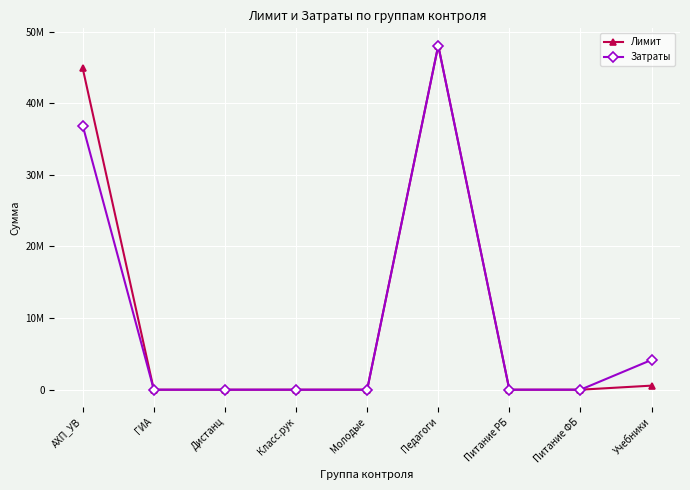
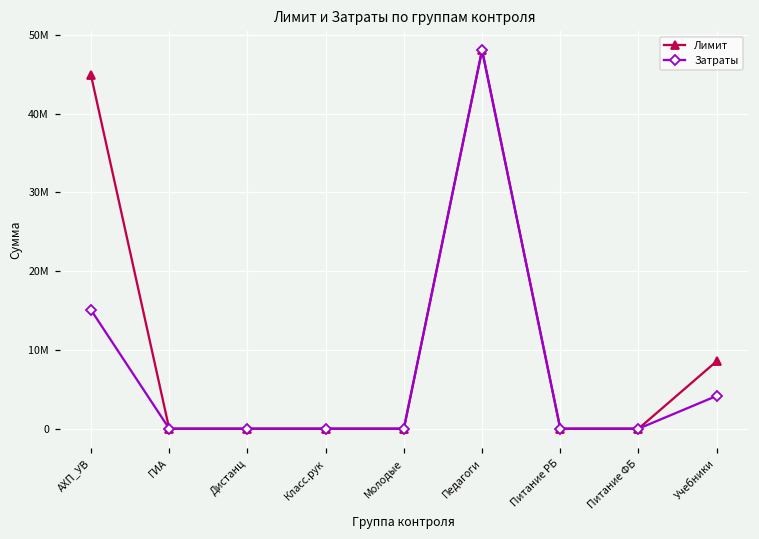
Затраты, АХП_УВ: 37000000 -> 15000000
Лимит, Учебники: 1000000 -> 9000000
